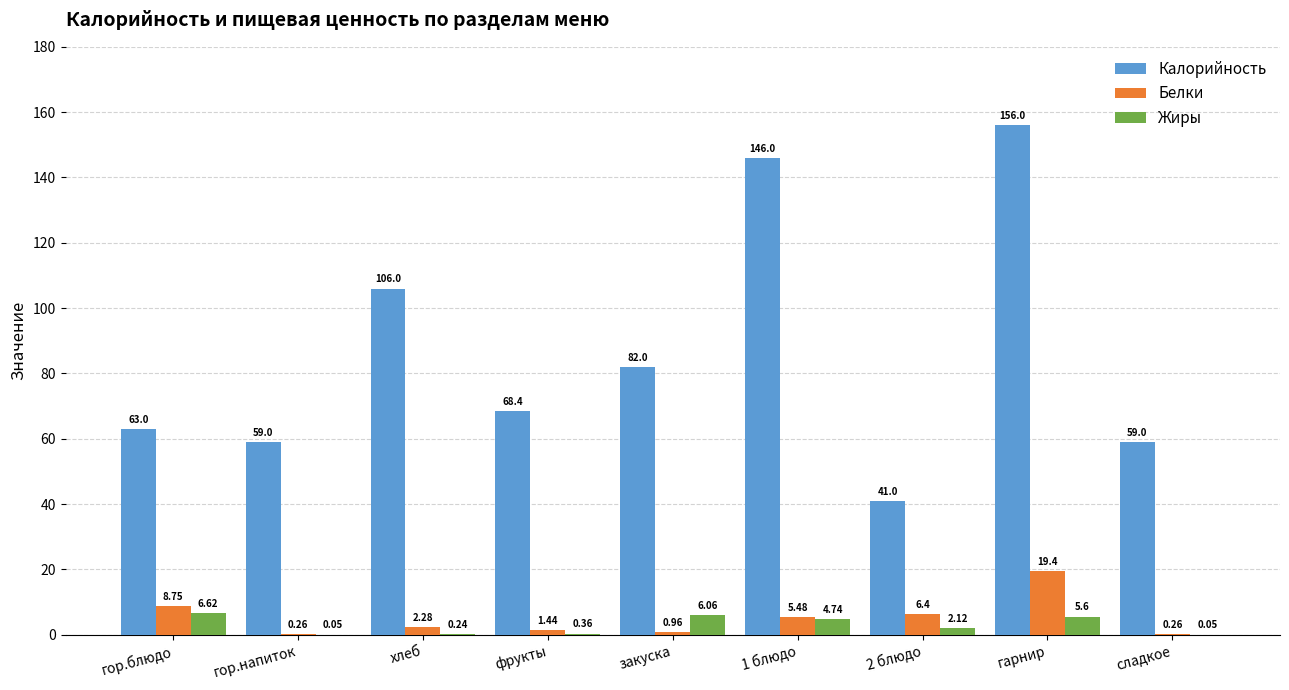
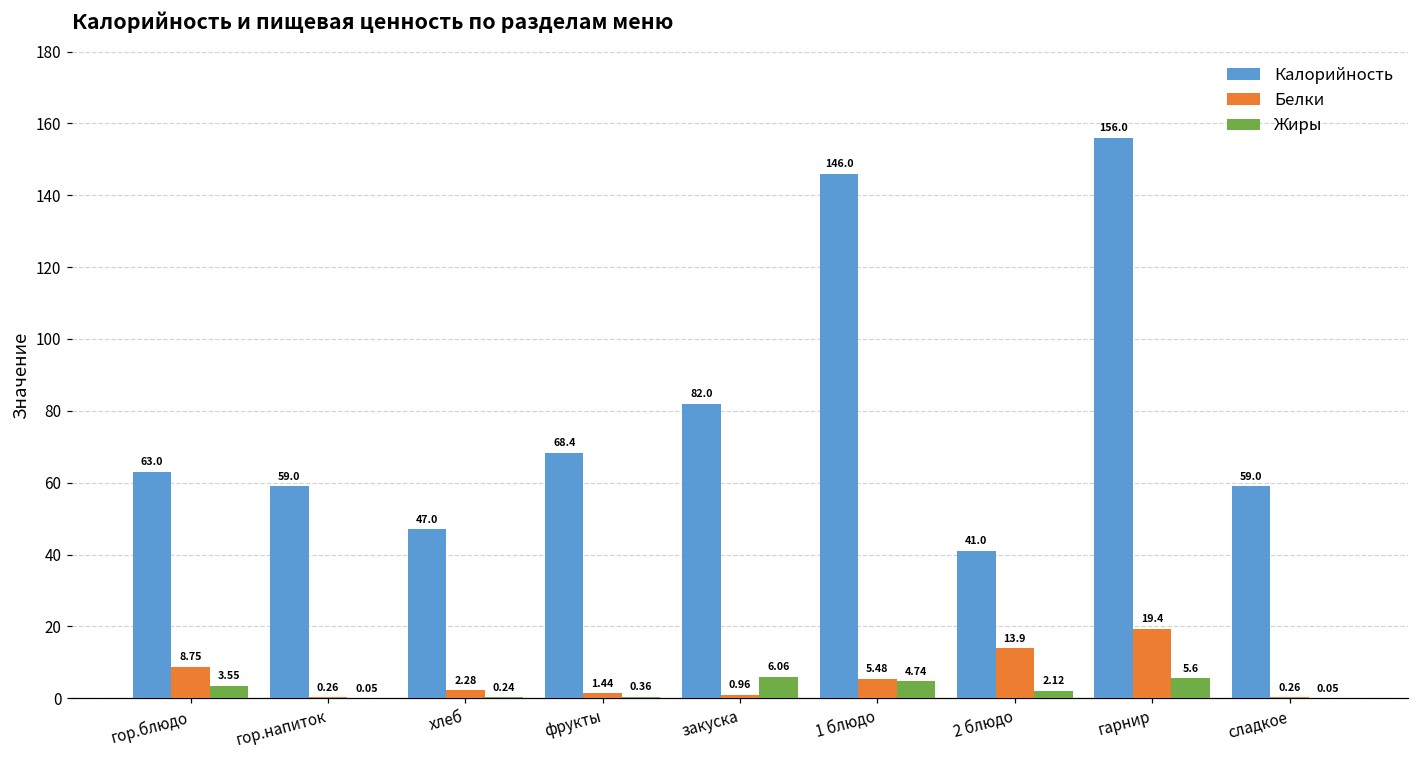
Жиры, гор.блюдо: 6.62 -> 3.55
Калорийность, хлеб: 106.0 -> 47.0
Белки, 2 блюдо: 6.4 -> 13.9
